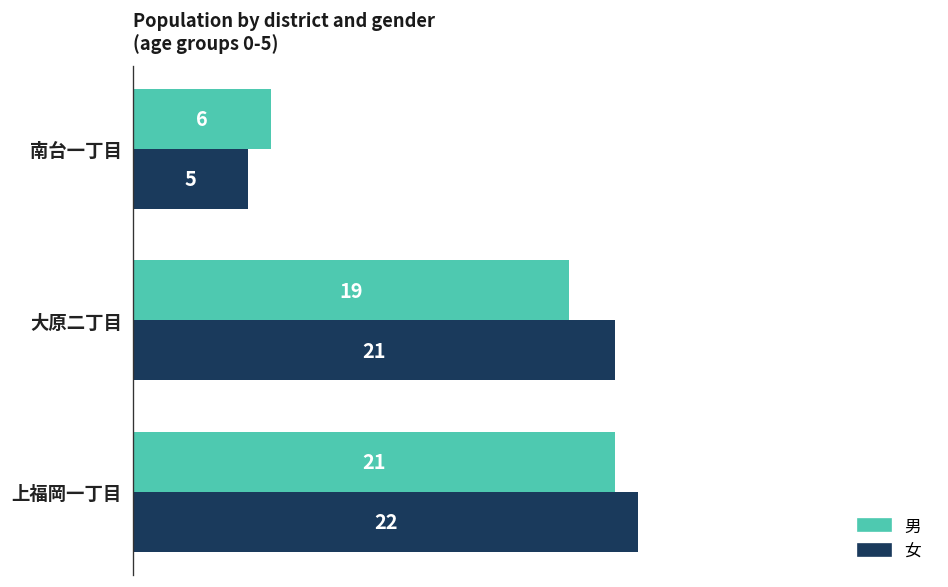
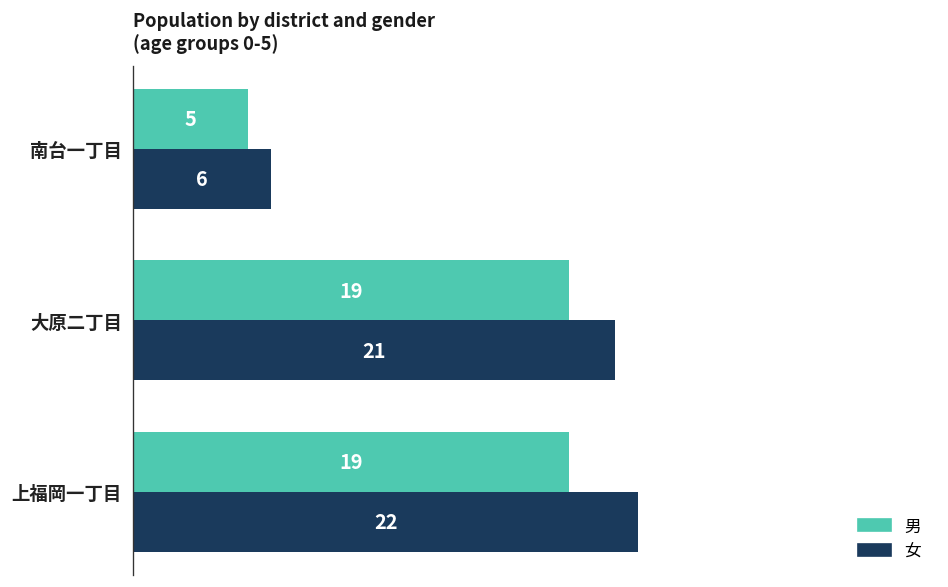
男, 南台一丁目: 6 -> 5
女, 南台一丁目: 5 -> 6
男, 上福岡一丁目: 21 -> 19
